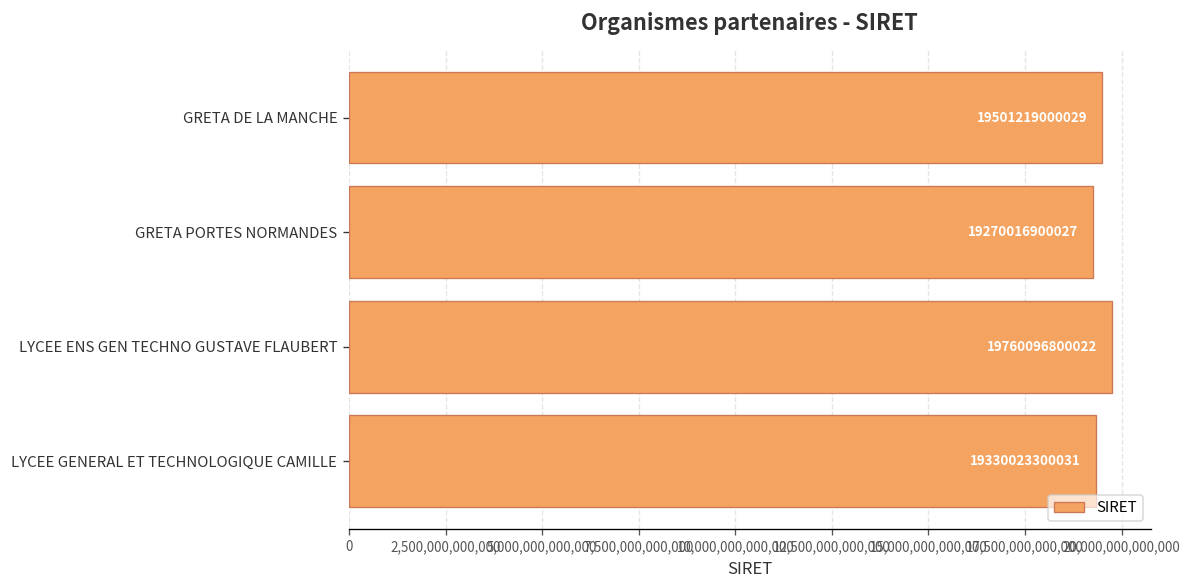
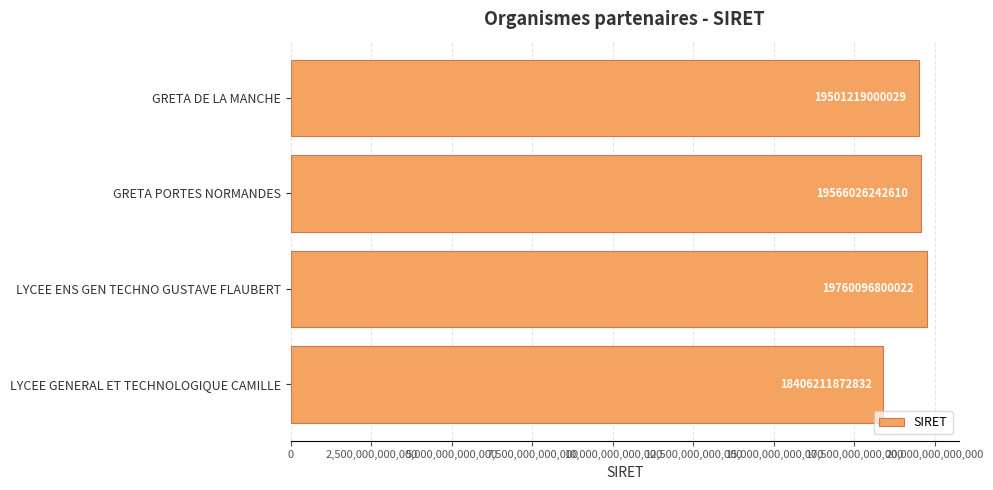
GRETA PORTES NORMANDES: 19270016900027 -> 19566026242610
LYCEE GENERAL ET TECHNOLOGIQUE CAMILLE: 19330023300031 -> 18406211872832
